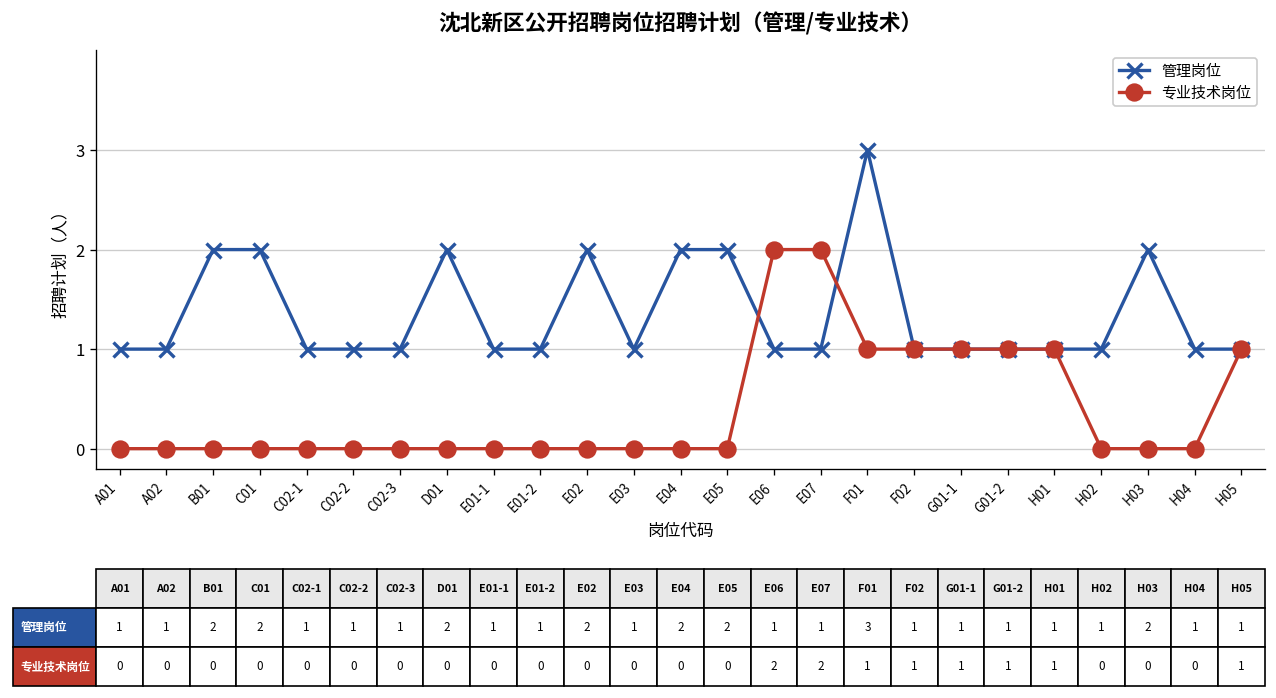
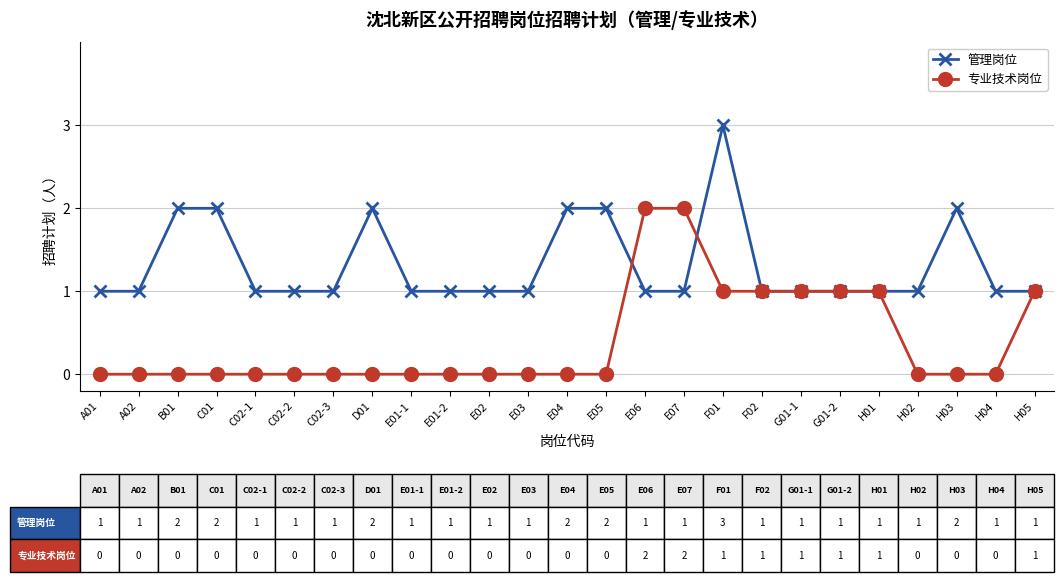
管理岗位, E02: 2 -> 1
